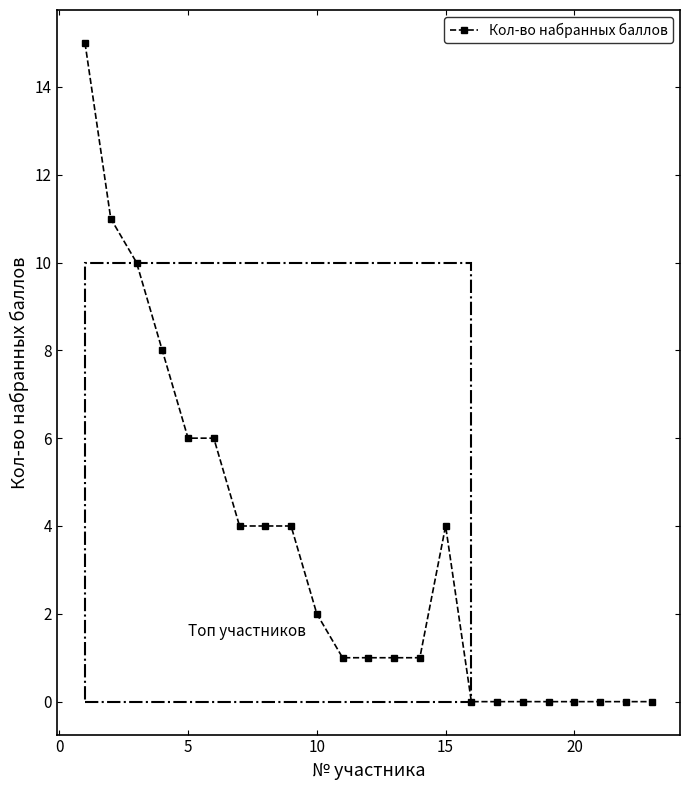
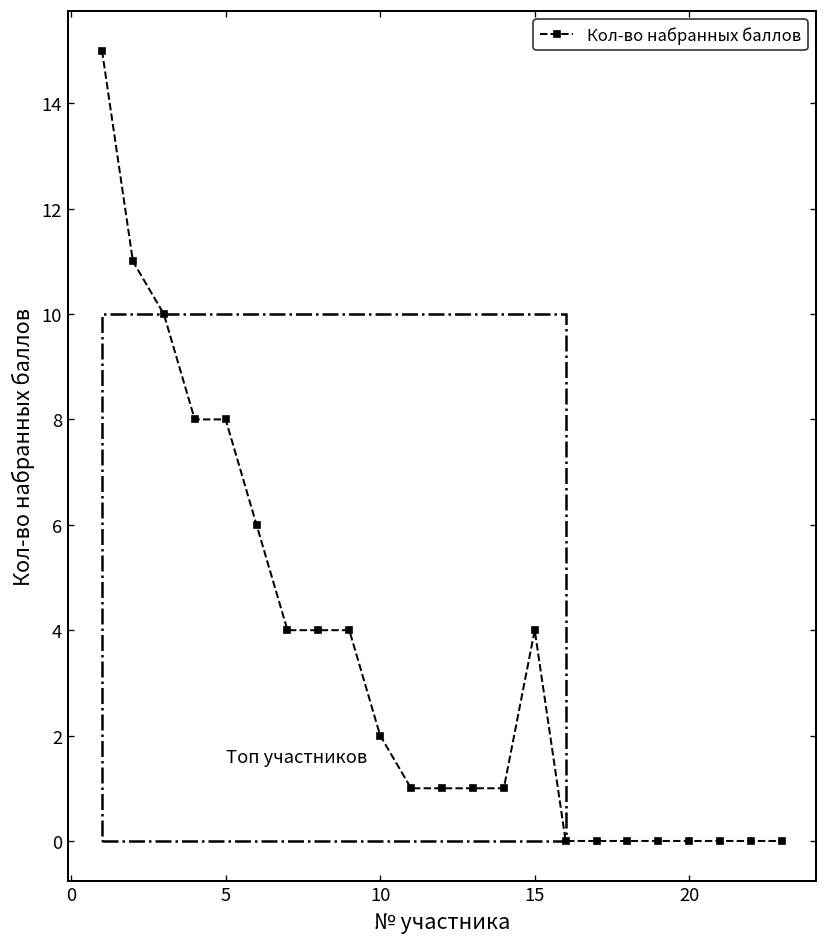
5: 6 -> 8
